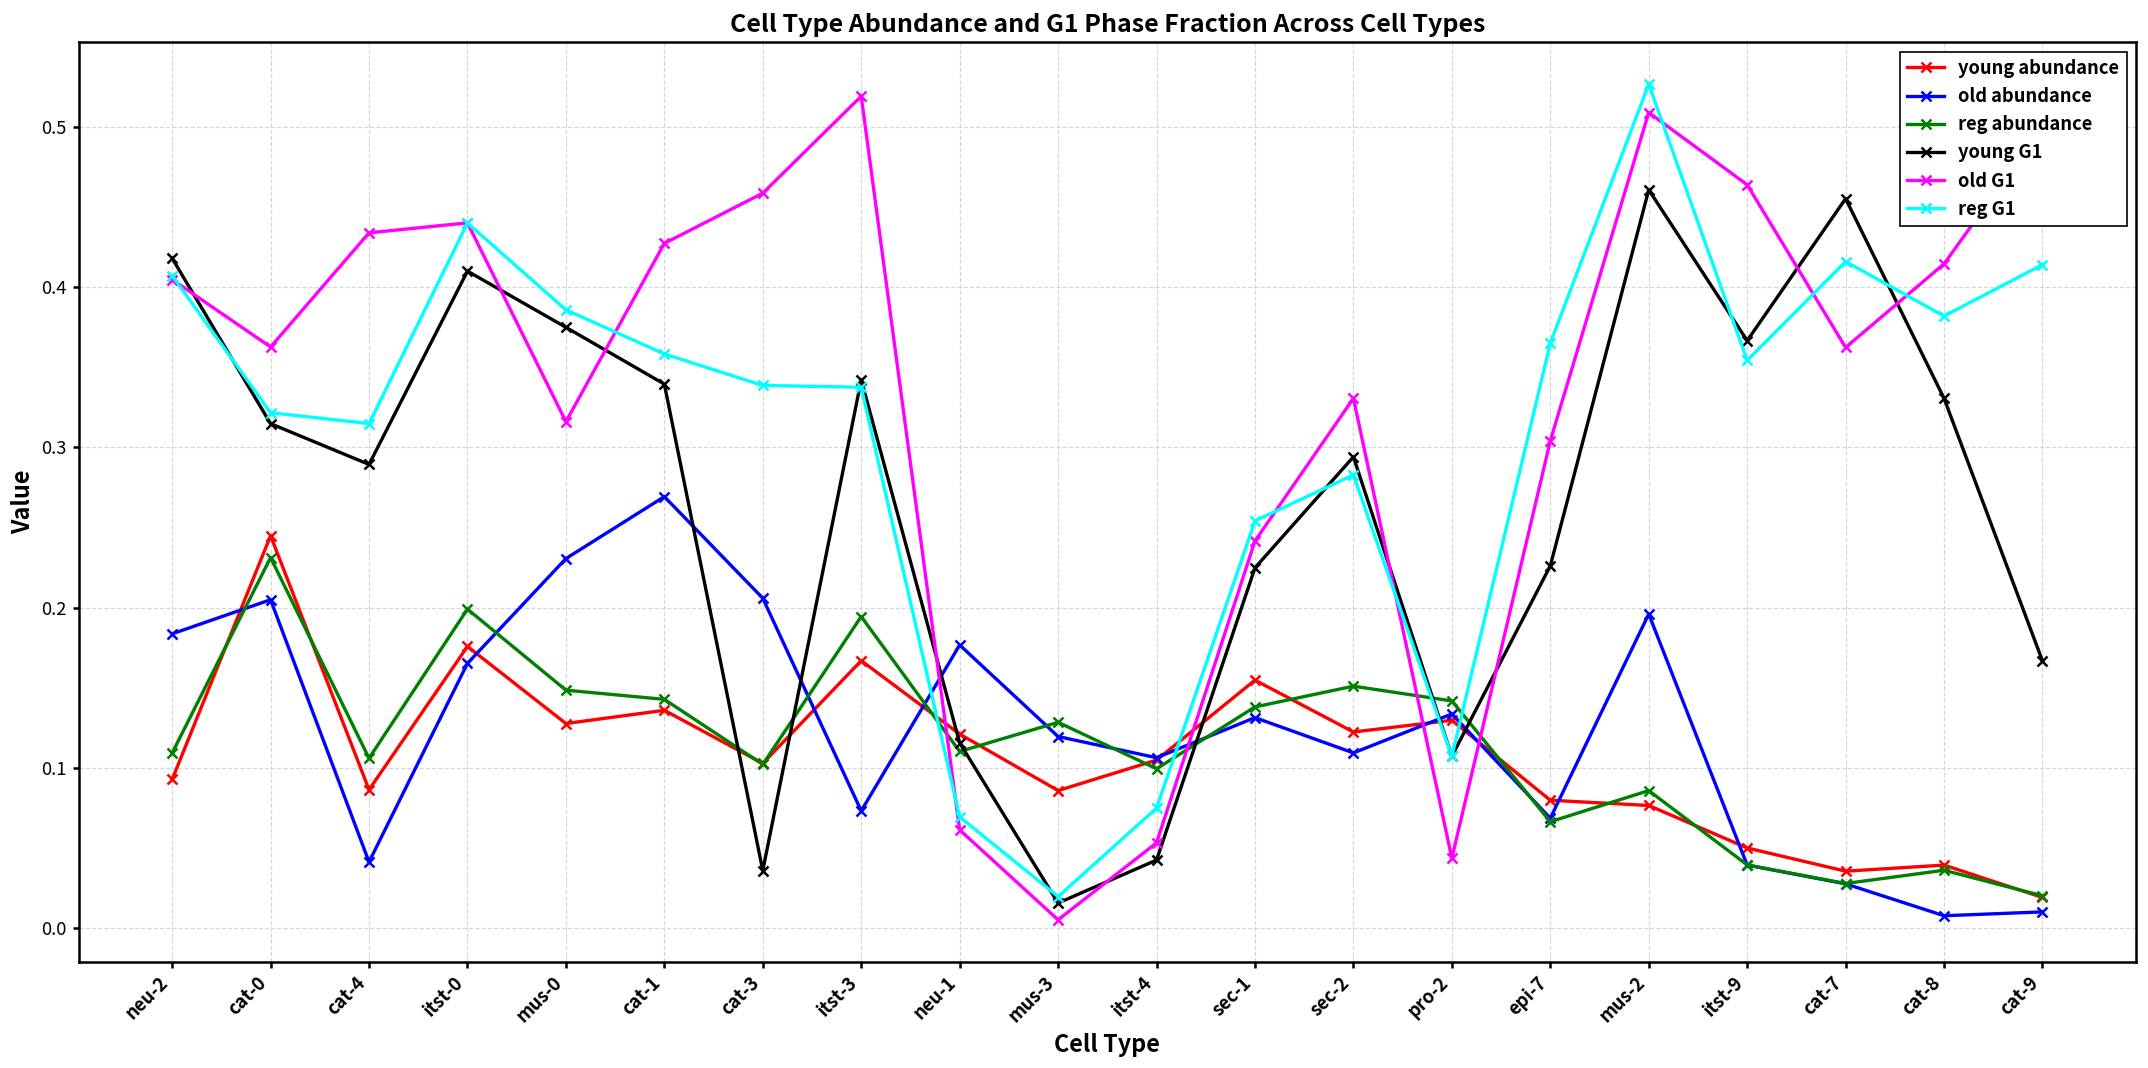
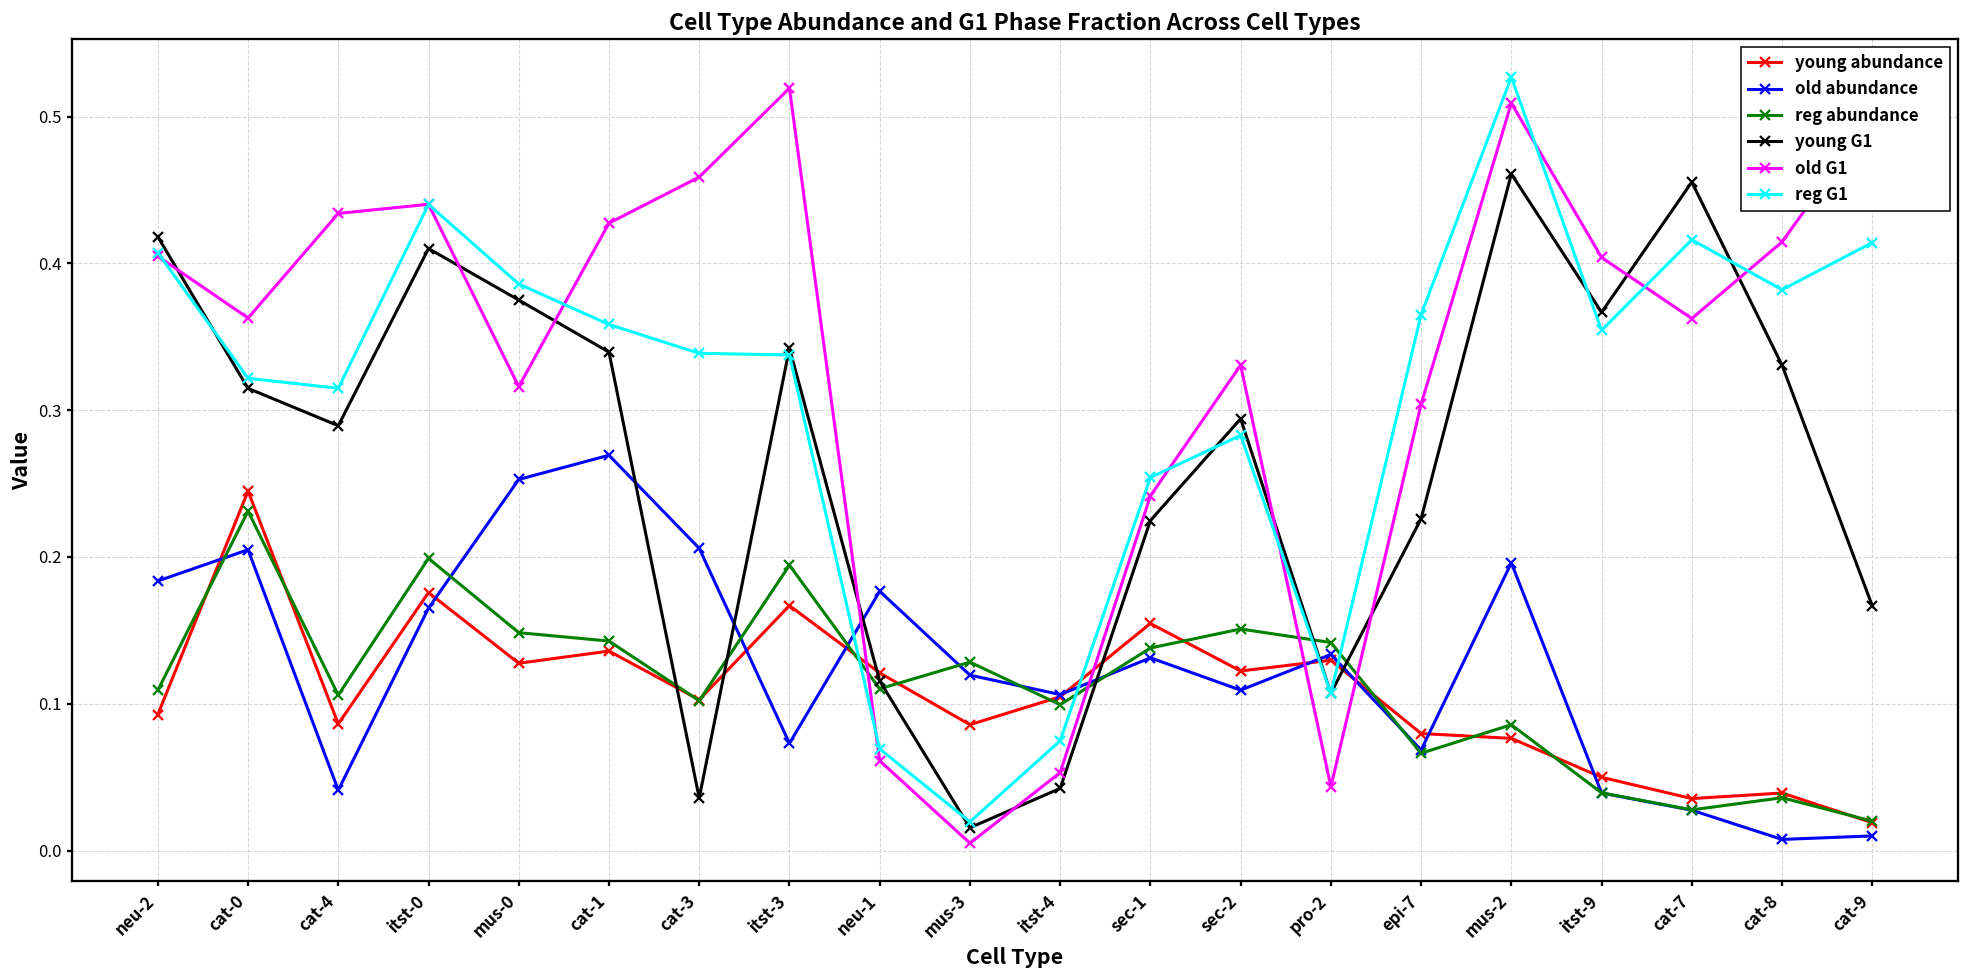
old abundance, mus-0: 0.231 -> 0.253
old G1, itst-9: 0.464 -> 0.404
